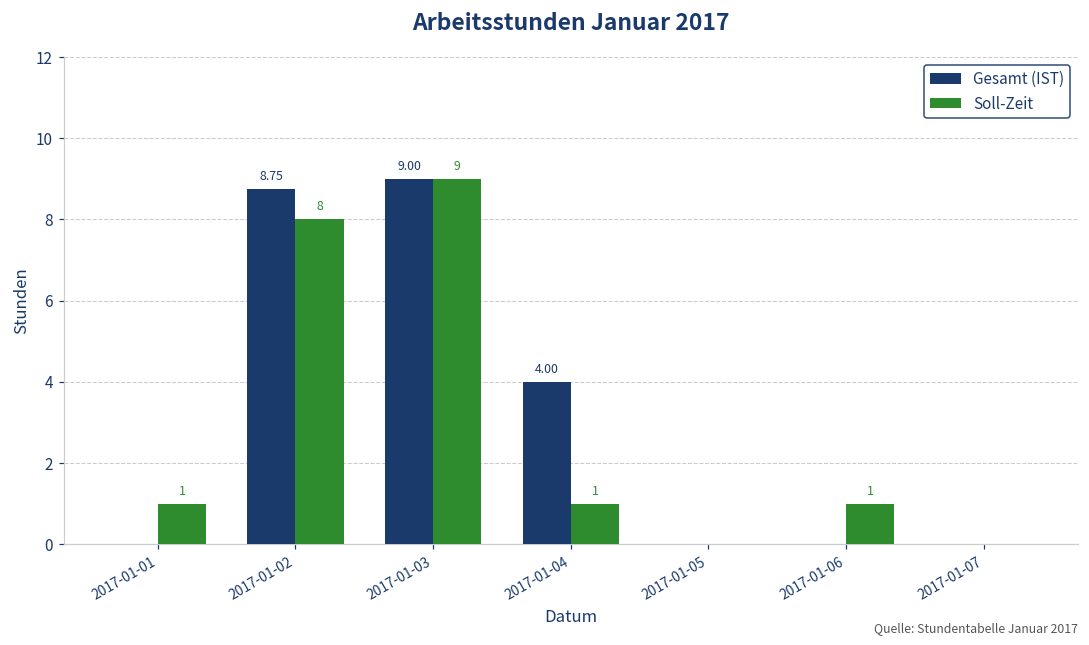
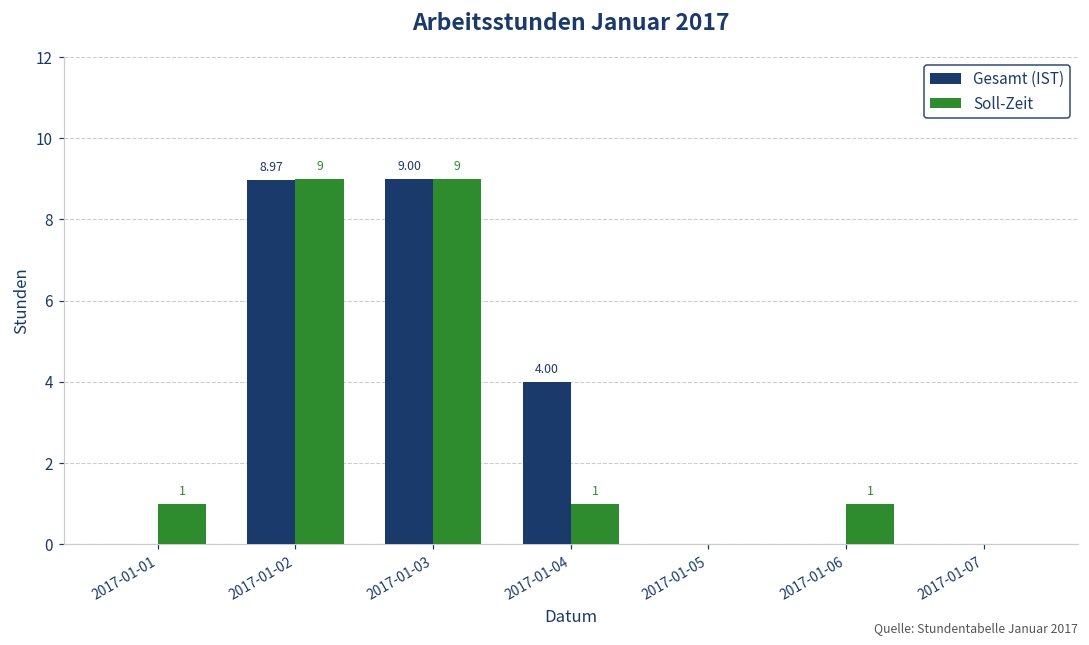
Gesamt (IST), 2017-01-02: 8.75 -> 8.97
Soll-Zeit, 2017-01-02: 8 -> 9
